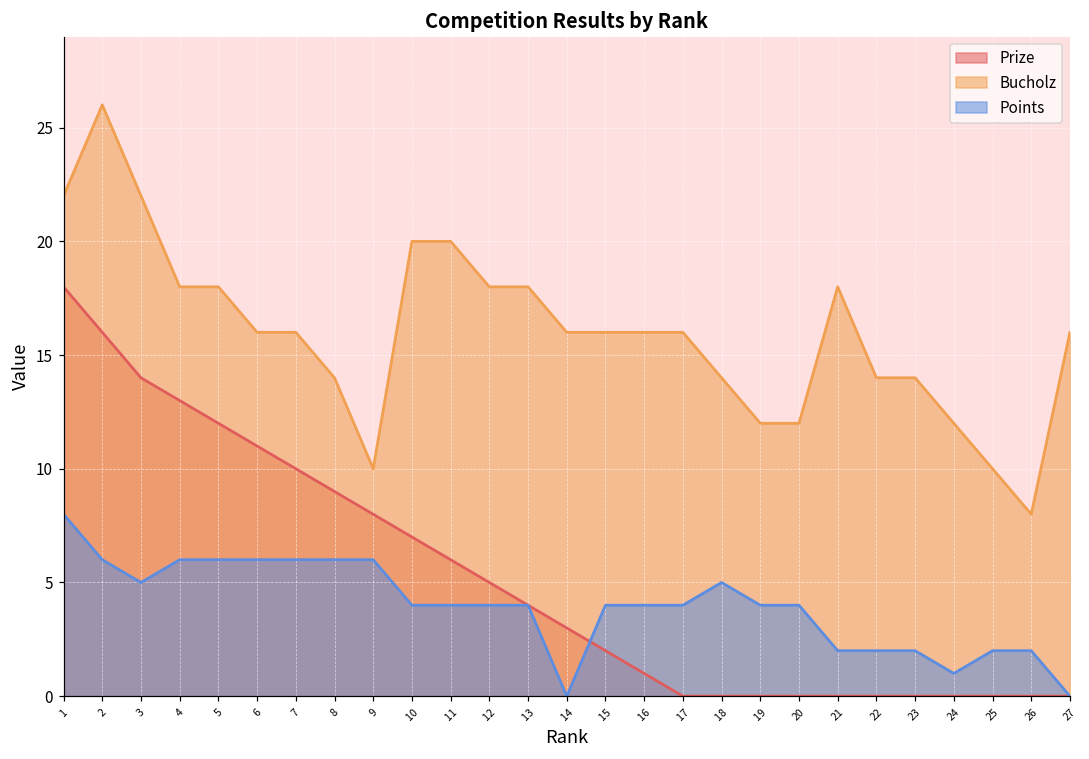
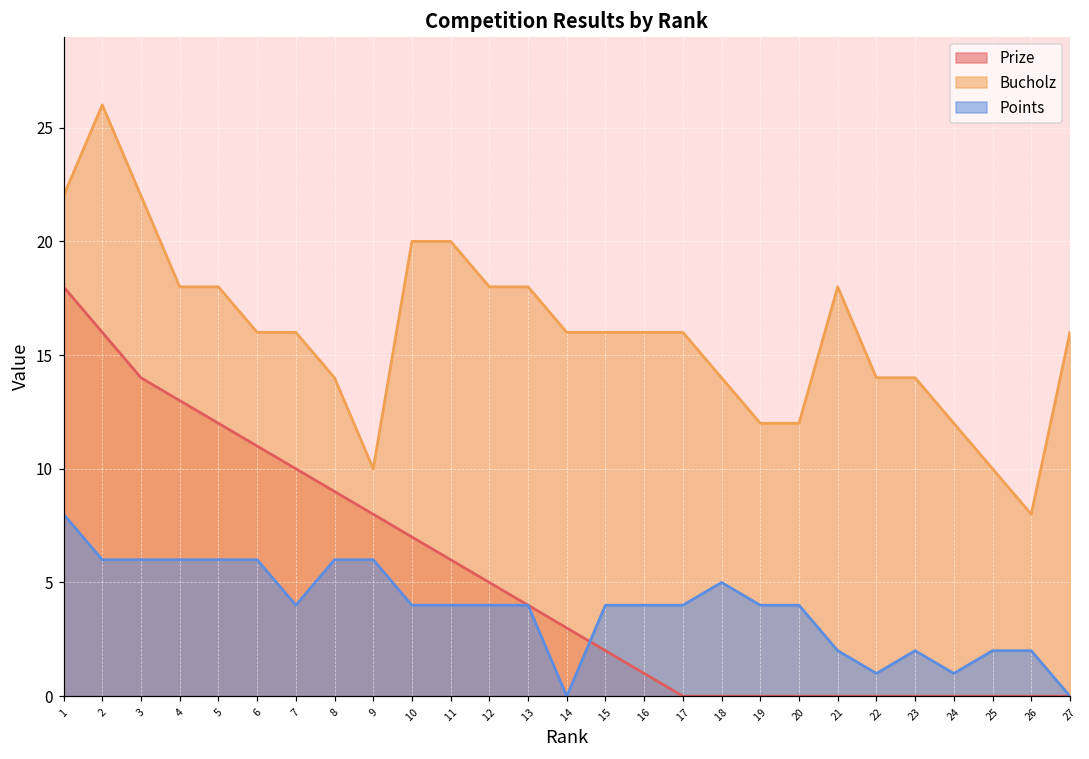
Points, 3: 5 -> 6
Points, 7: 6 -> 4
Points, 22: 2 -> 1
